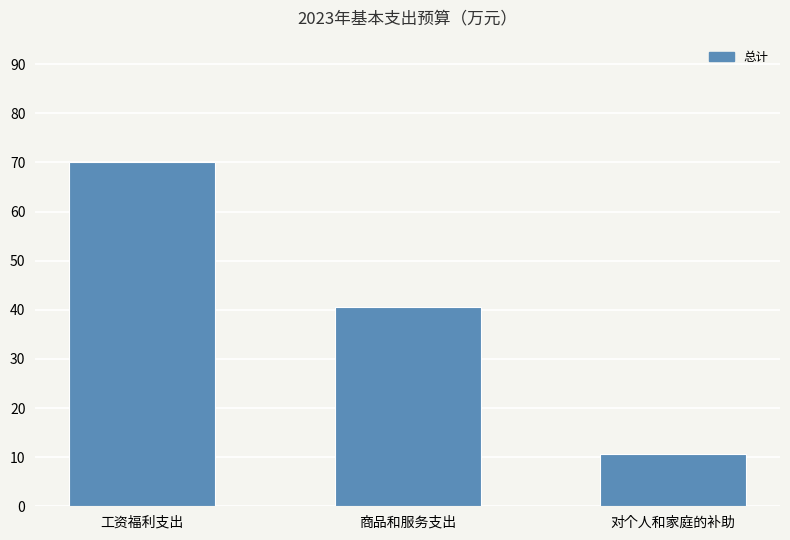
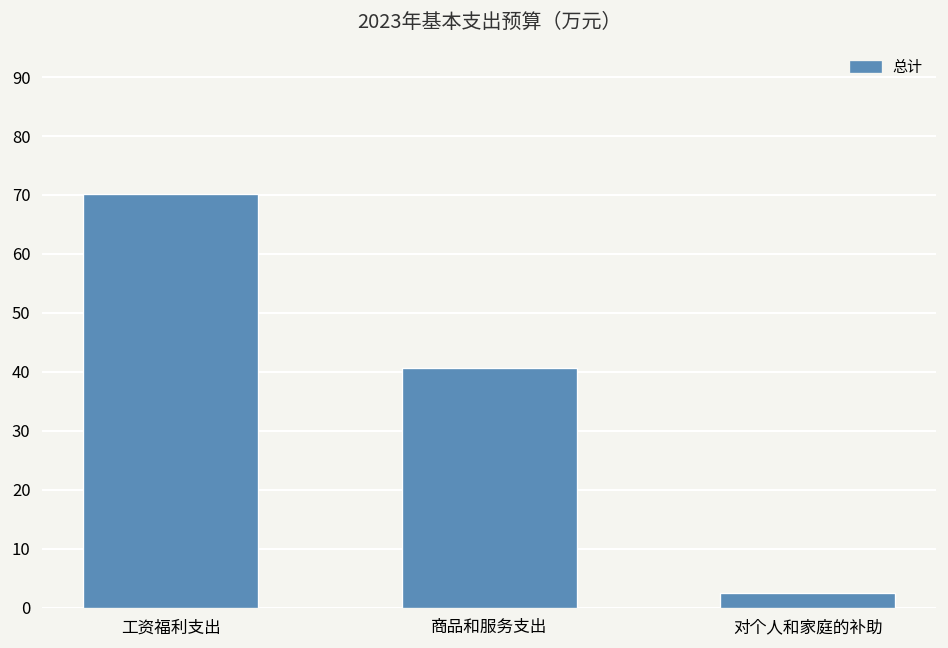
对个人和家庭的补助: 11 -> 3
